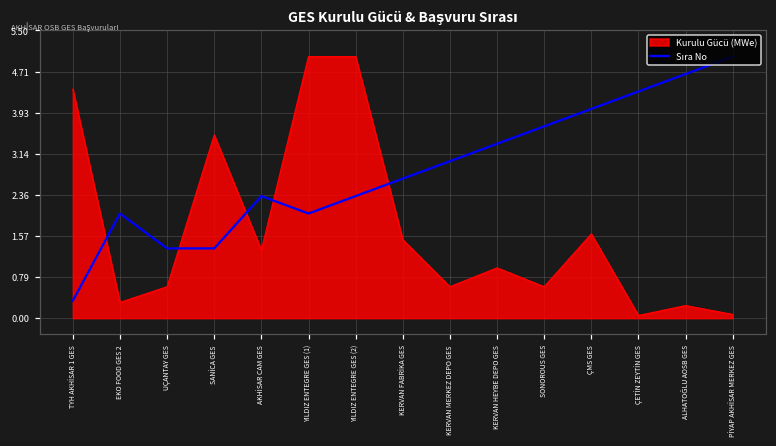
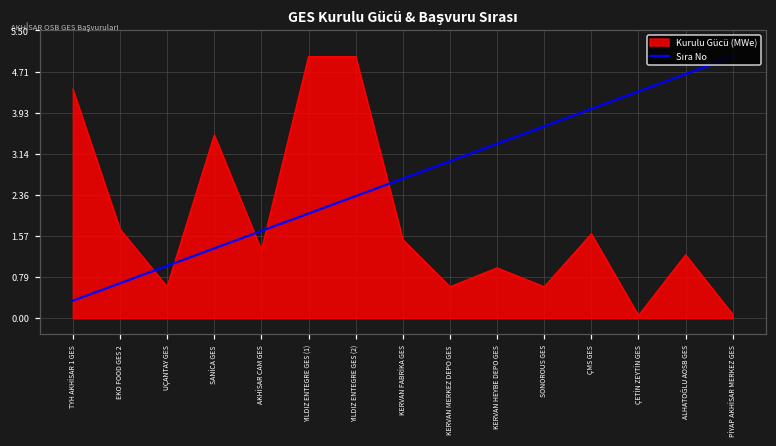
Kurulu Gücü (MWe), EKO FOOD GES 2: 0.3 -> 1.7
Sıra No, EKO FOOD GES 2: 2.0 -> 0.7
Sıra No, UÇANTAY GES: 1.3 -> 1.0
Sıra No, AKHİSAR CAM GES: 2.3 -> 1.7
Kurulu Gücü (MWe), ALHATOĞLU AOSB GES: 0.2 -> 1.2
